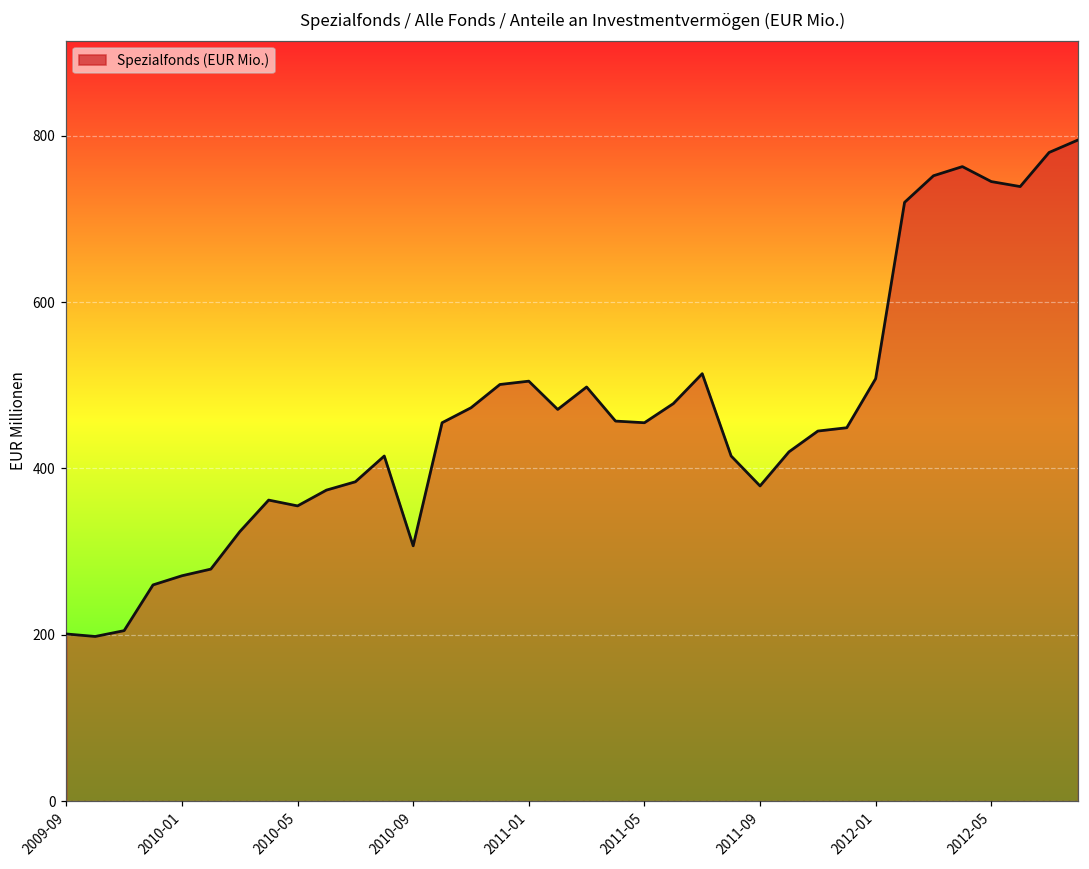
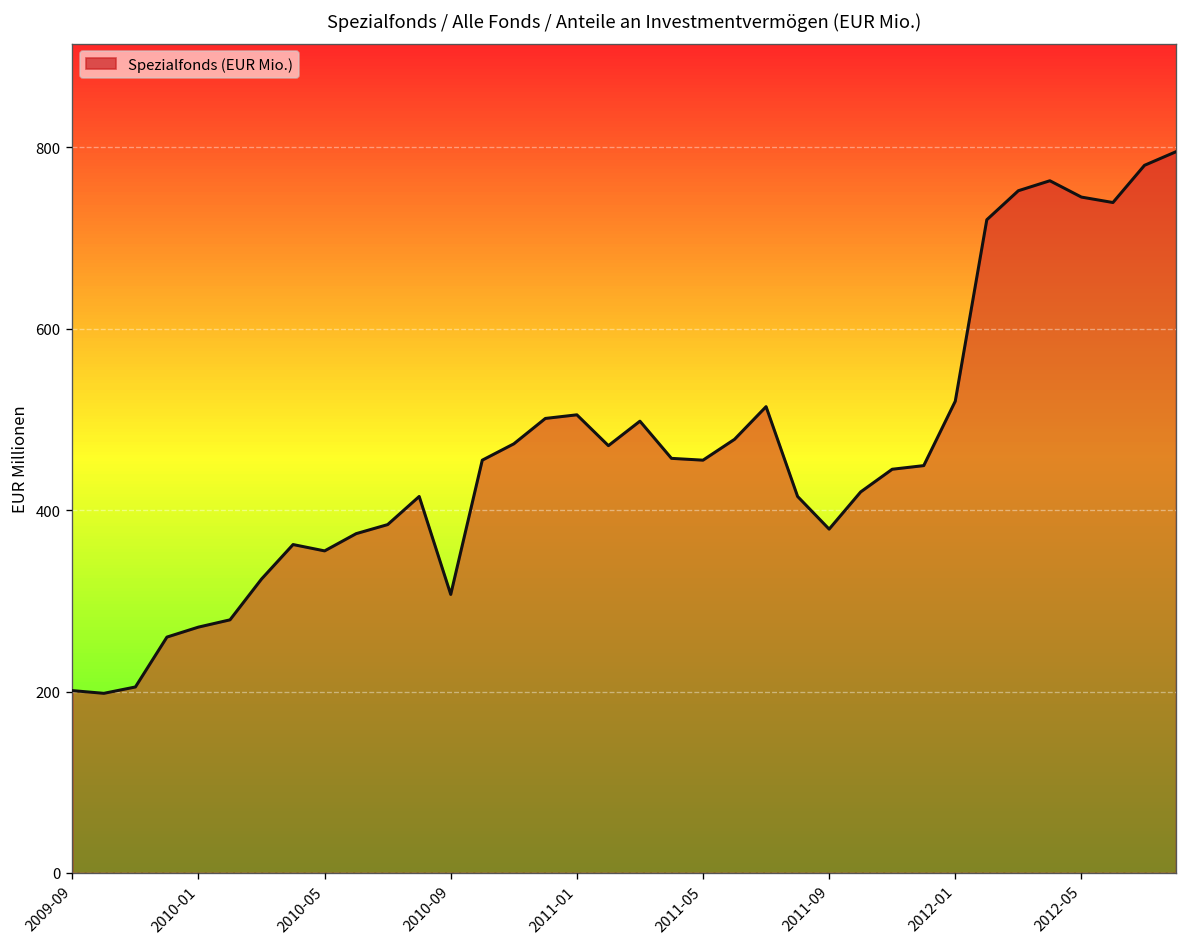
2012-01: 510 -> 520
